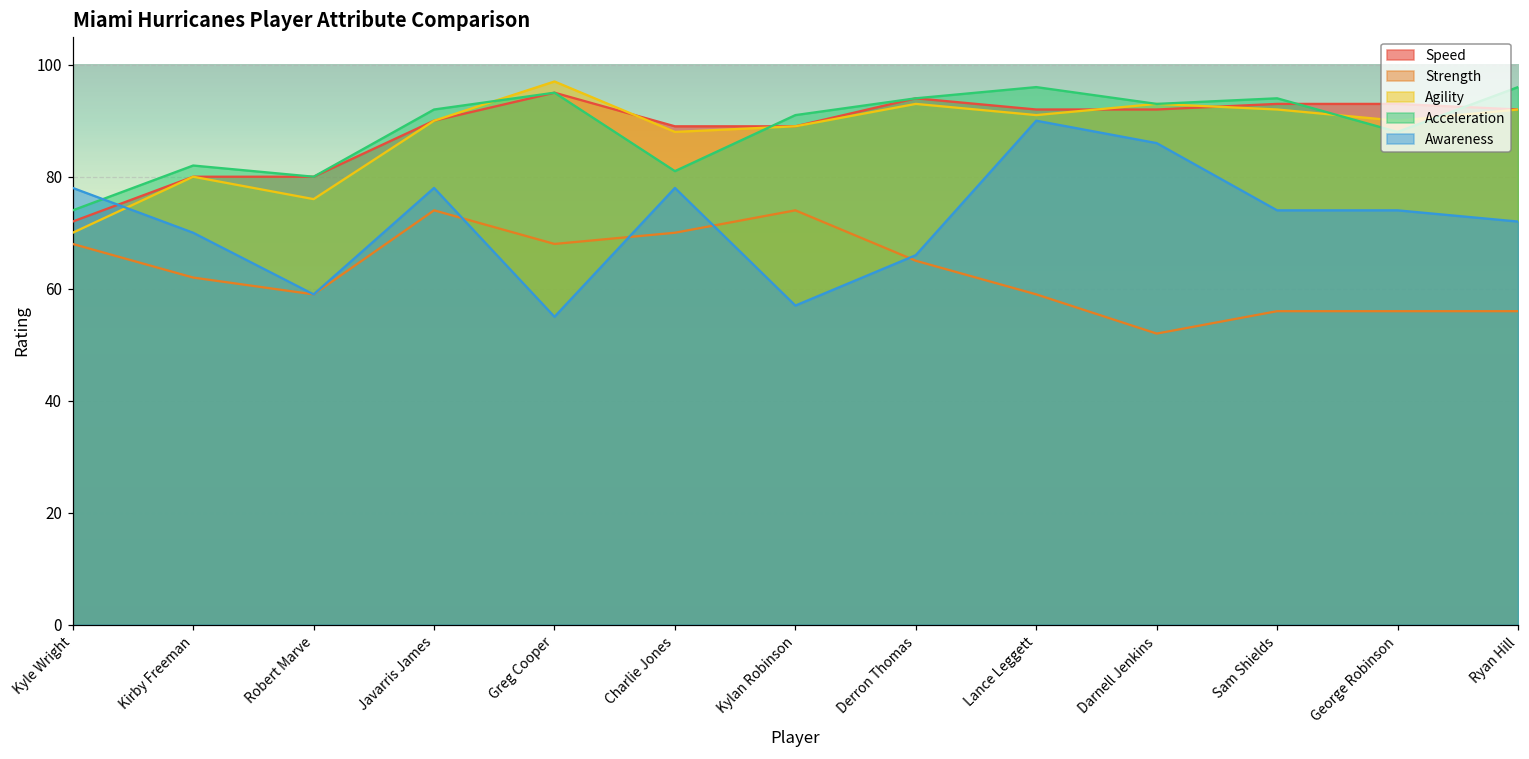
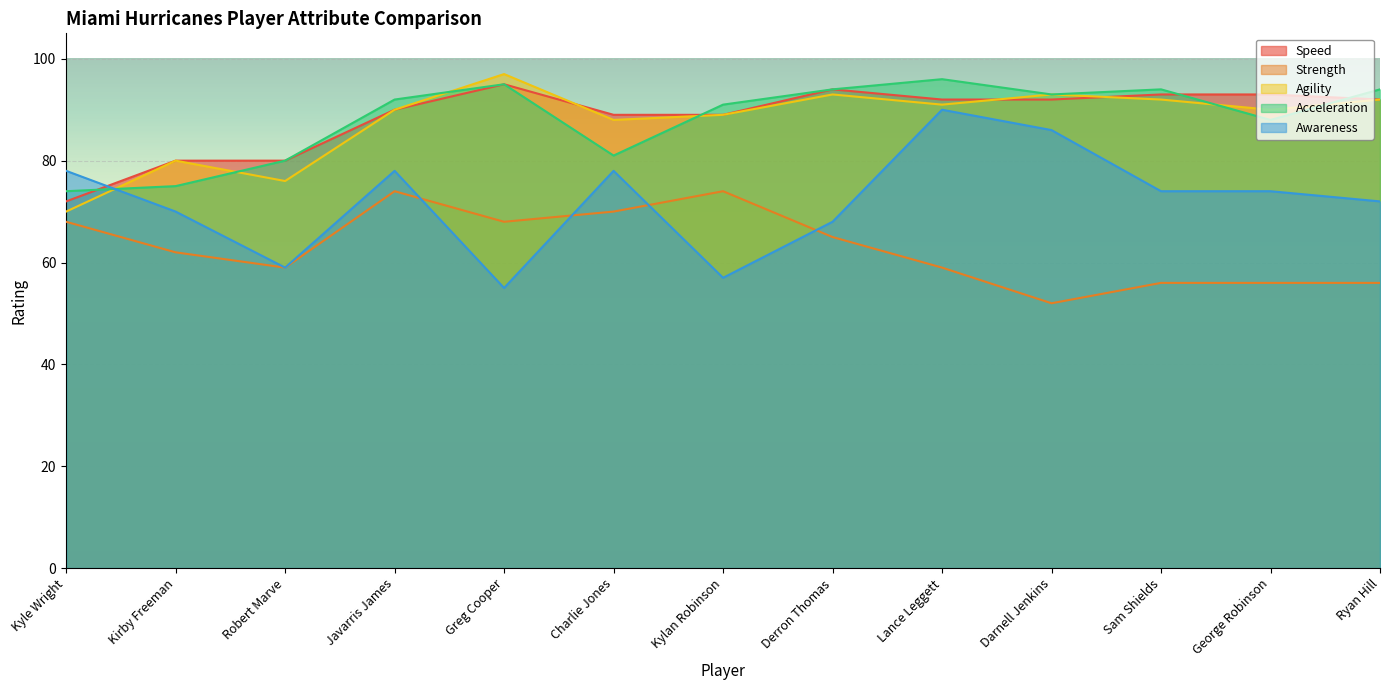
Acceleration, Kirby Freeman: 82 -> 75
Awareness, Derron Thomas: 66 -> 68
Acceleration, Ryan Hill: 96 -> 94
